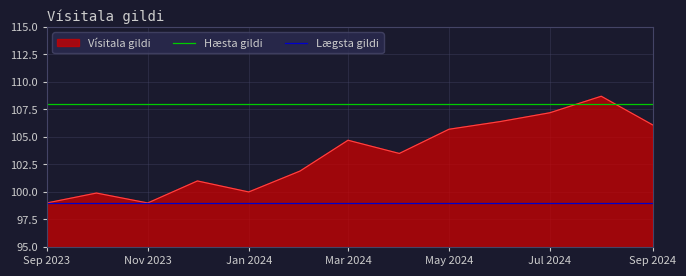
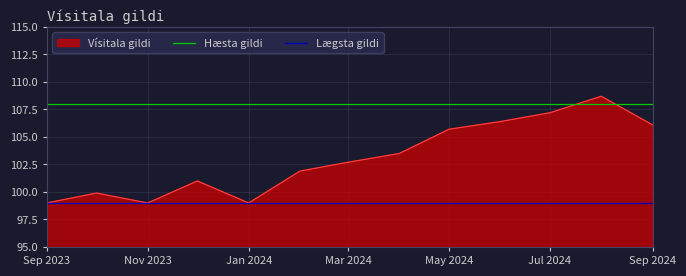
Jan 2024: 100 -> 99
Mar 2024: 104.7 -> 102.7
